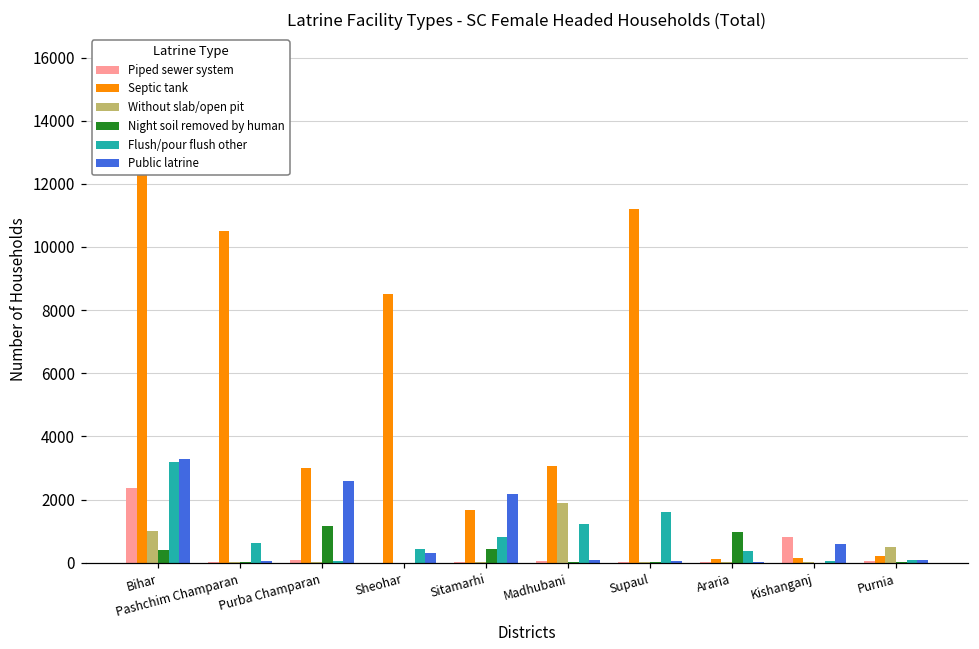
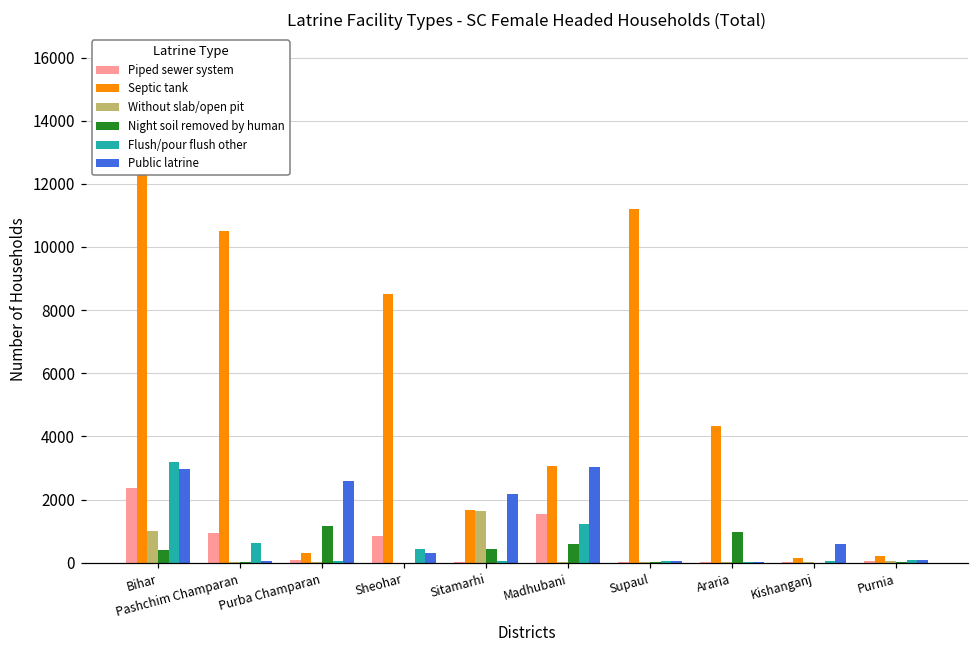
Public latrine, Bihar: 3300 -> 3000
Piped sewer system, Pashchim Champaran: 0 -> 900
Septic tank, Purba Champaran: 3000 -> 300
Piped sewer system, Sheohar: 0 -> 800
Without slab/open pit, Sitamarhi: 0 -> 1600
Flush/pour flush other, Sitamarhi: 800 -> 100
Piped sewer system, Madhubani: 0 -> 1500
Without slab/open pit, Madhubani: 1900 -> 0
Night soil removed by human, Madhubani: 0 -> 600
Public latrine, Madhubani: 100 -> 3000
Flush/pour flush other, Supaul: 1600 -> 0
Septic tank, Araria: 100 -> 4300
Flush/pour flush other, Araria: 400 -> 0
Piped sewer system, Kishanganj: 800 -> 0
Without slab/open pit, Purnia: 500 -> 0
